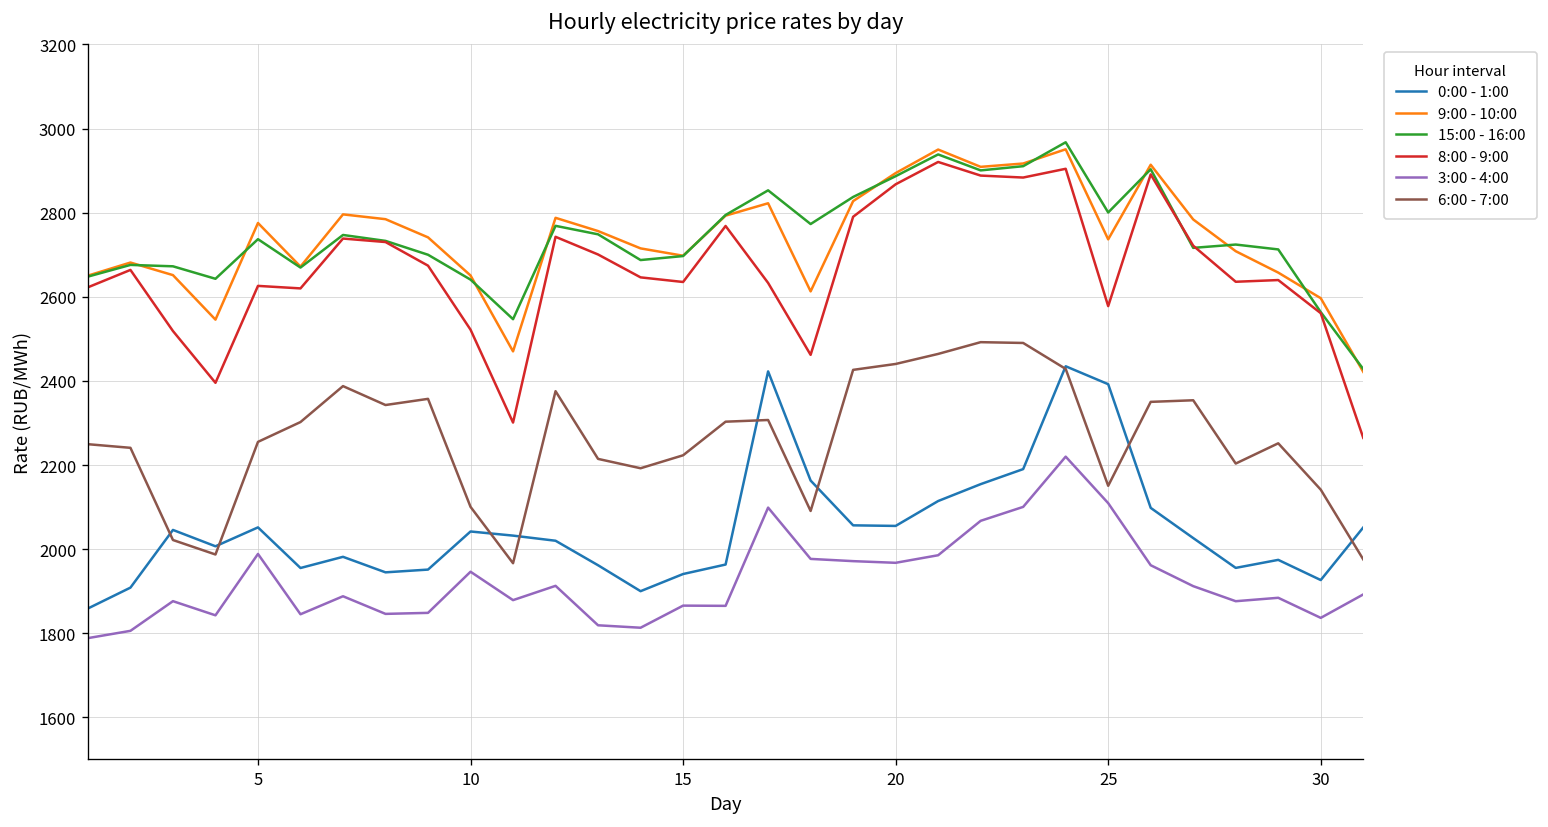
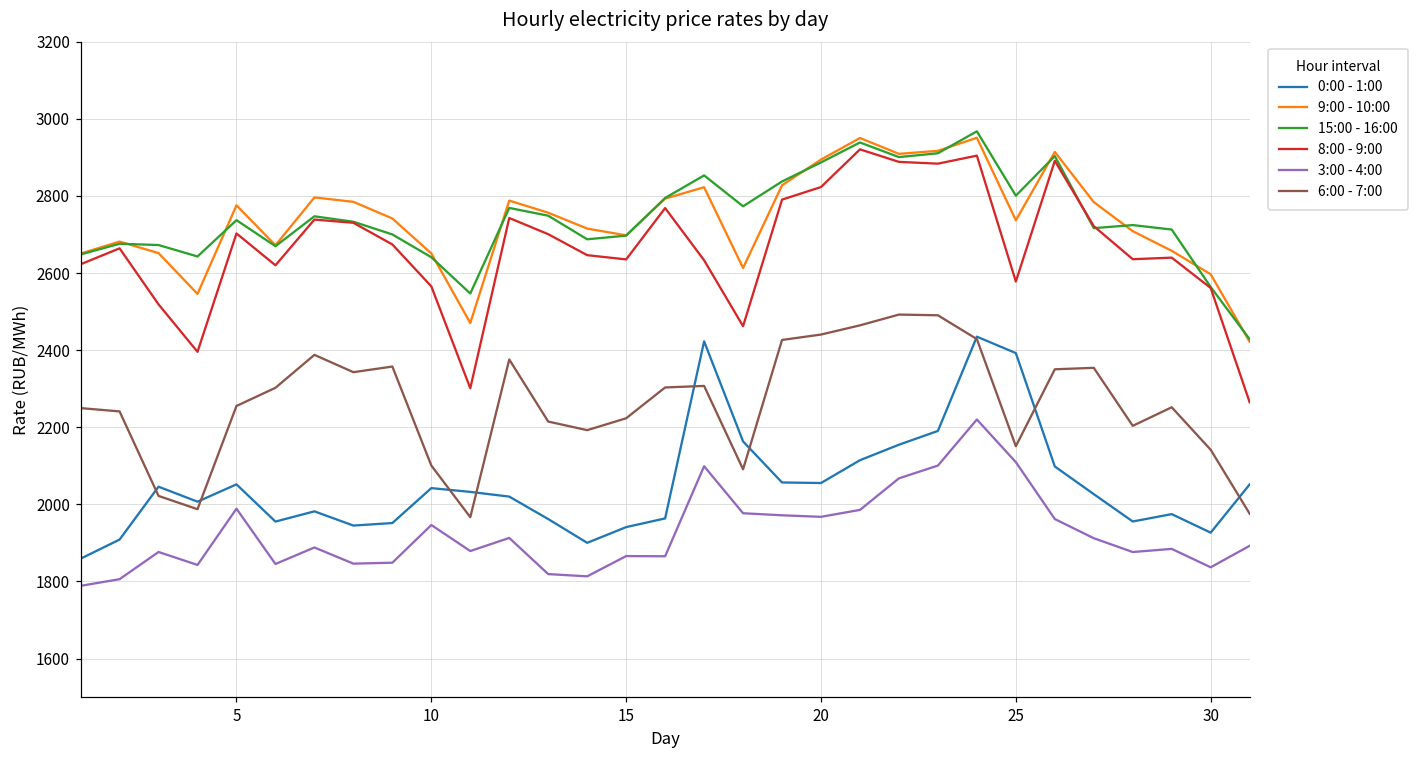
8:00 - 9:00, 5: 2630 -> 2700
8:00 - 9:00, 10: 2520 -> 2570
8:00 - 9:00, 20: 2870 -> 2820
